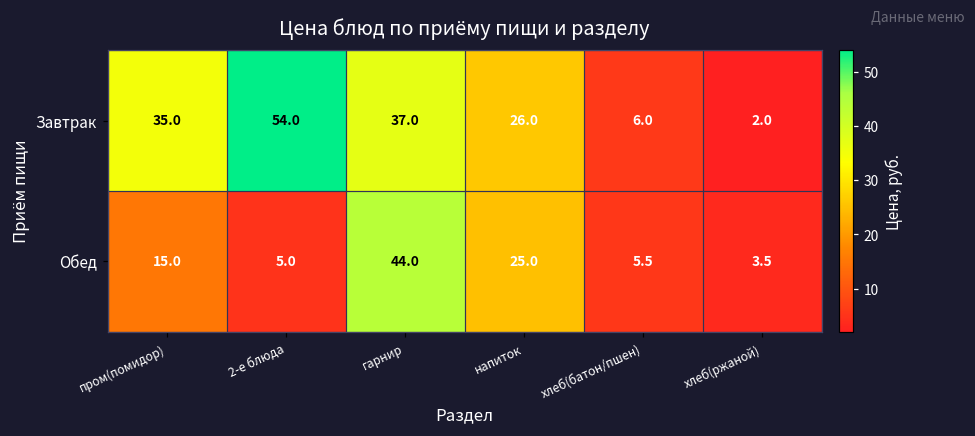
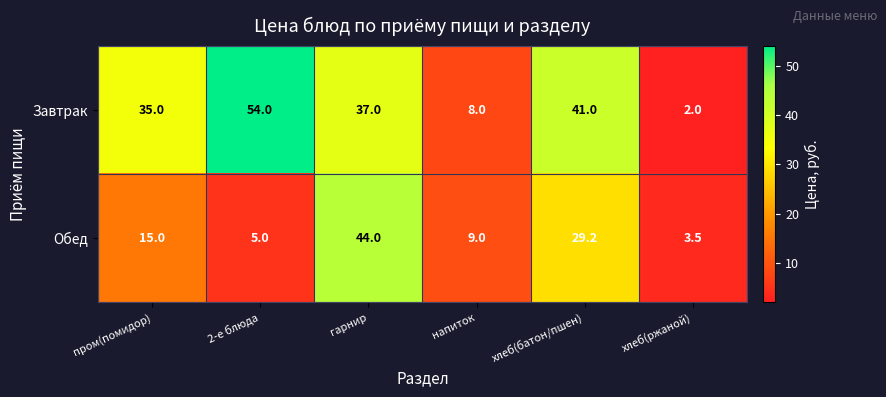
Завтрак, напиток: 26.0 -> 8.0
Завтрак, хлеб(батон/пшен): 6.0 -> 41.0
Обед, напиток: 25.0 -> 9.0
Обед, хлеб(батон/пшен): 5.5 -> 29.2
